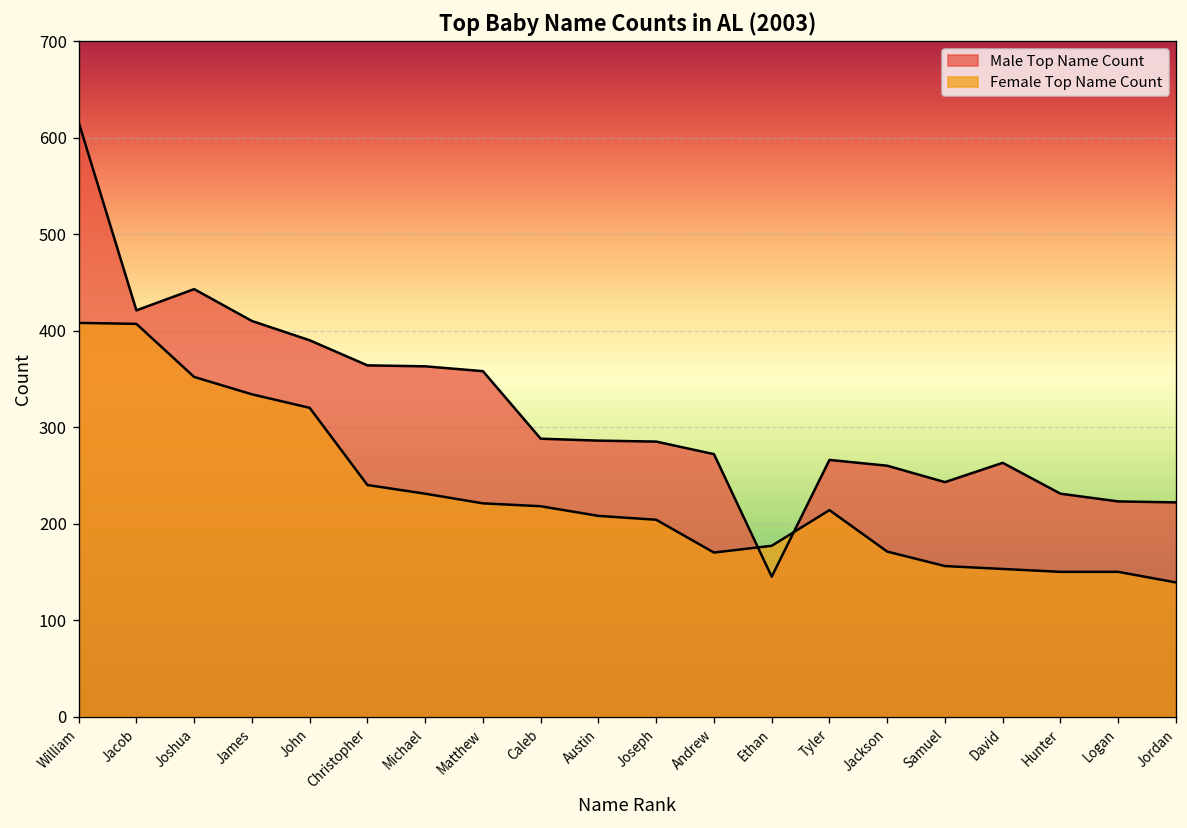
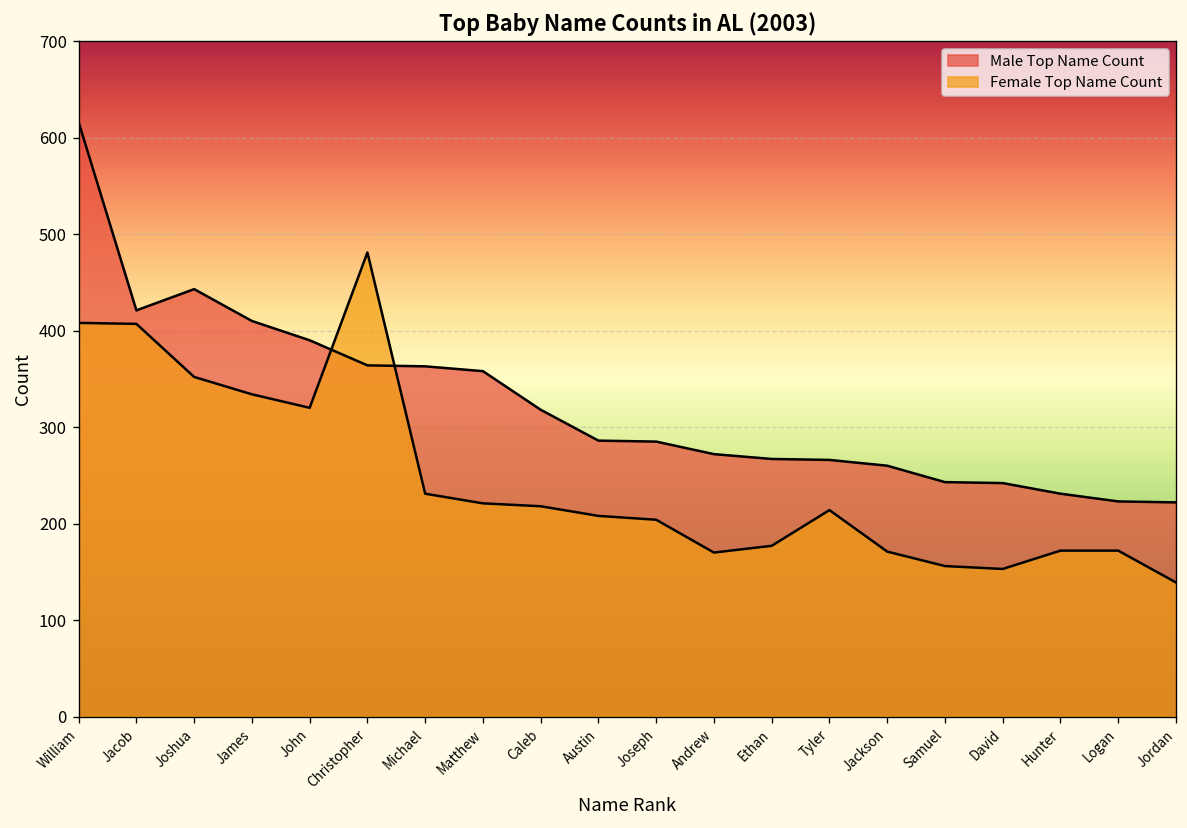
Female Top Name Count, Christopher: 240 -> 480
Male Top Name Count, Caleb: 290 -> 320
Male Top Name Count, Ethan: 150 -> 270
Male Top Name Count, David: 260 -> 240
Female Top Name Count, Hunter: 150 -> 170
Female Top Name Count, Logan: 150 -> 170
